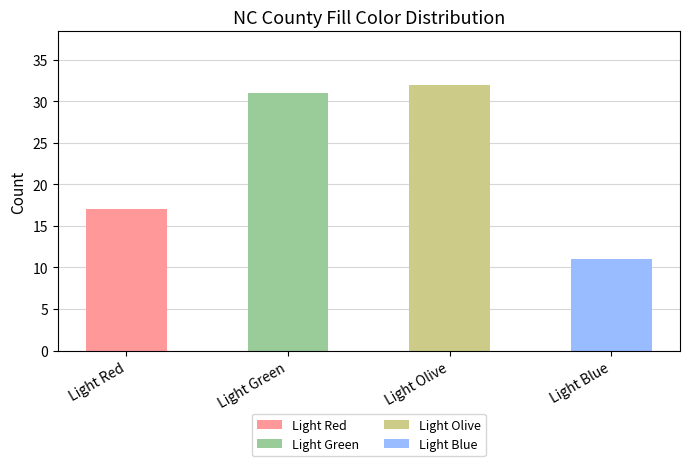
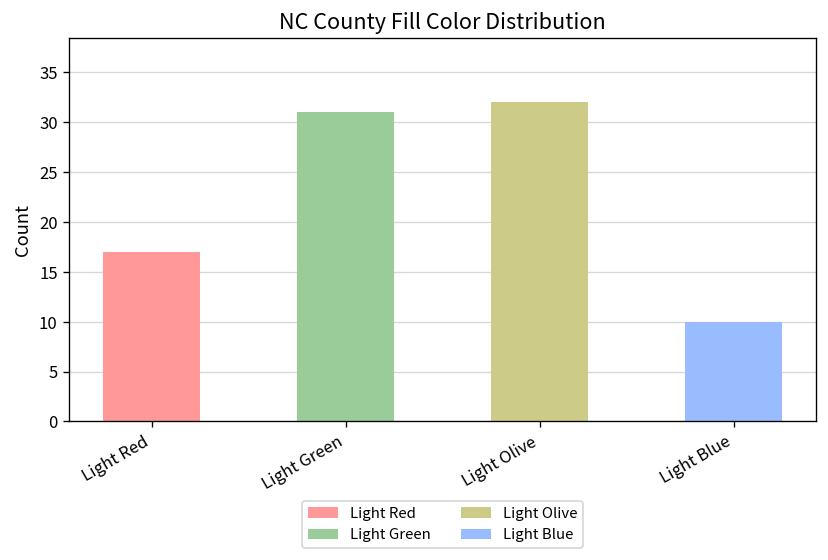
Light Blue: 11 -> 10
